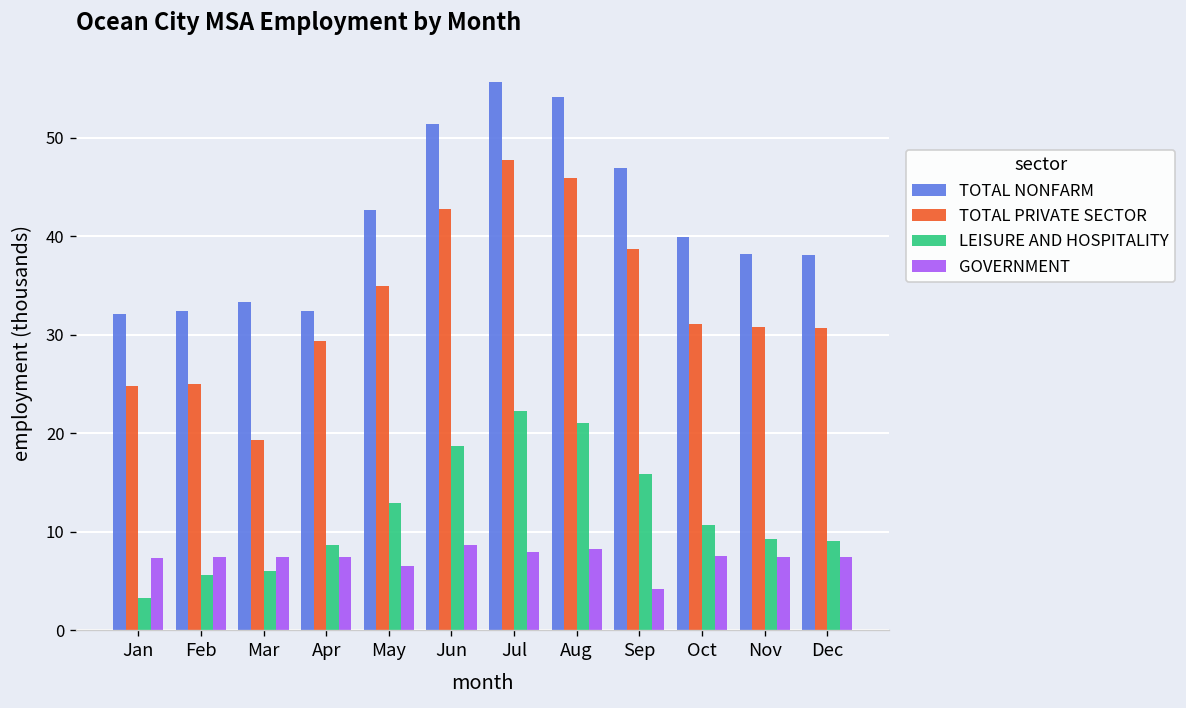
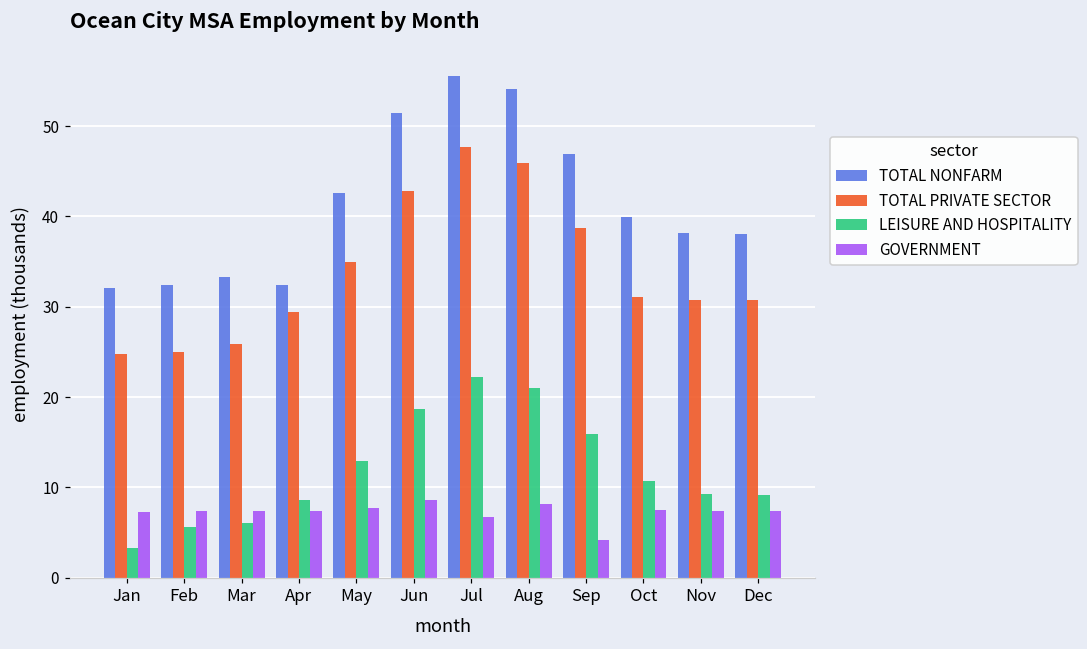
TOTAL PRIVATE SECTOR, Mar: 19 -> 26
GOVERNMENT, May: 7 -> 8
GOVERNMENT, Jul: 8 -> 7
